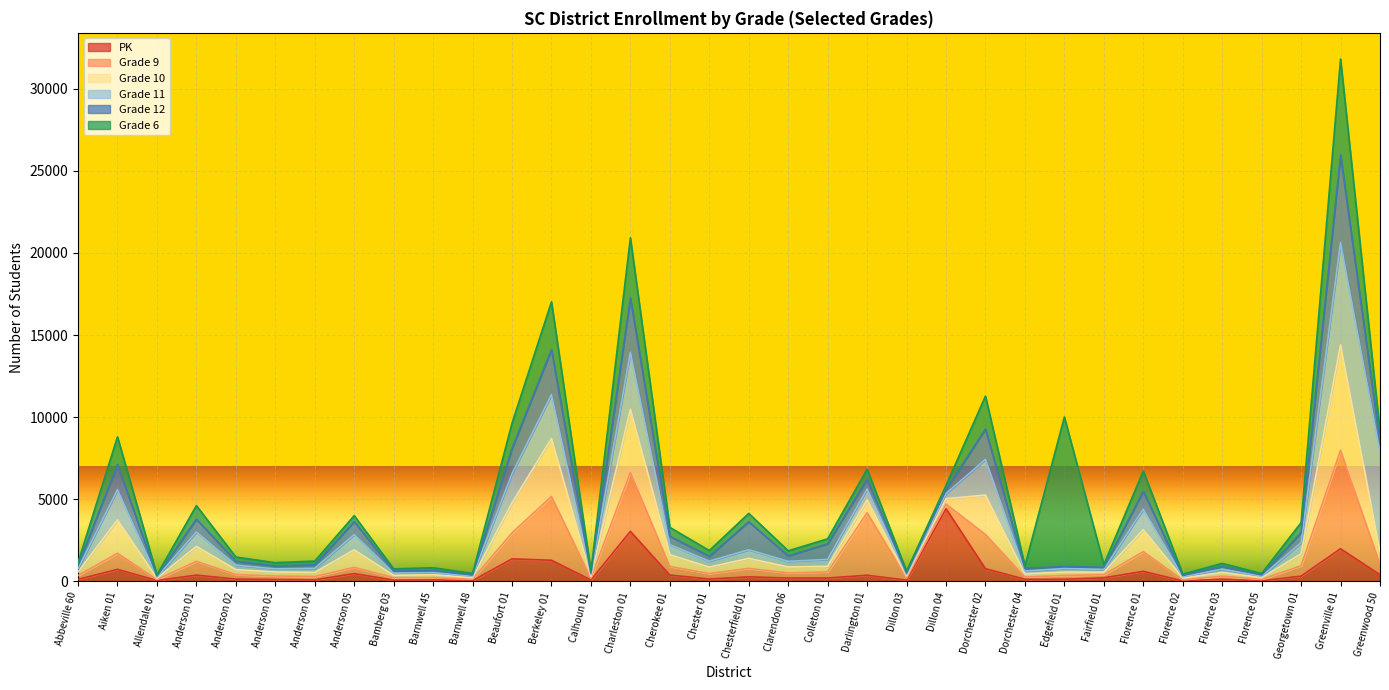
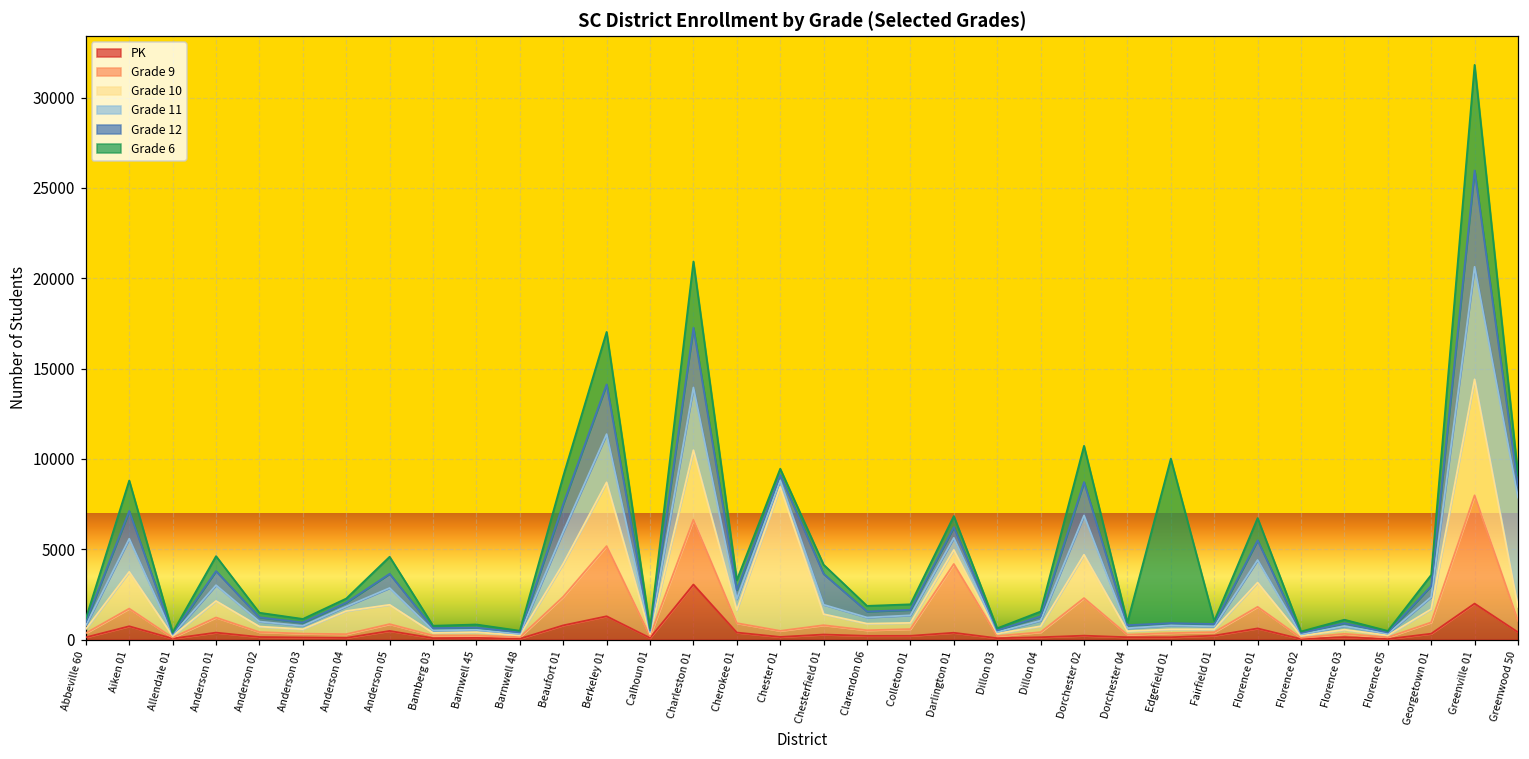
Grade 10, Anderson 04: 200 -> 1300
Grade 6, Anderson 05: 400 -> 900
PK, Beaufort 01: 1400 -> 800
Grade 10, Chester 01: 400 -> 8000
Grade 12, Colleton 01: 900 -> 300
PK, Dillon 04: 4400 -> 100
PK, Dorchester 02: 800 -> 200
